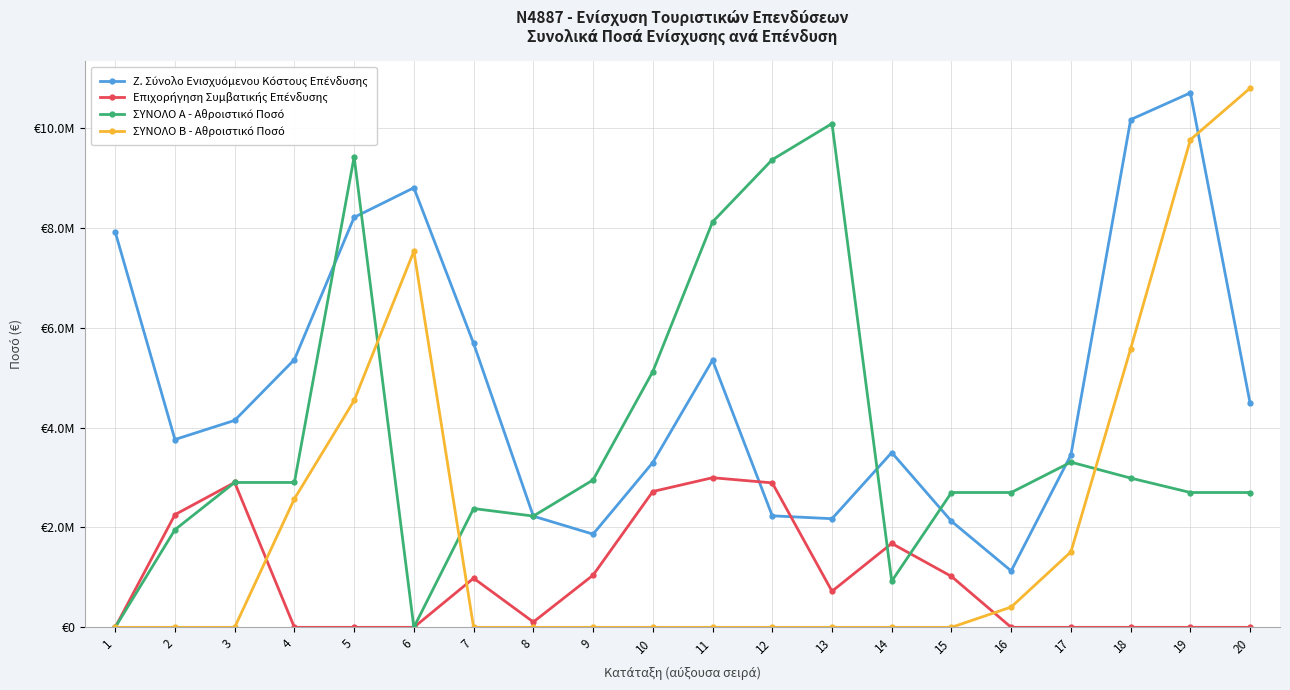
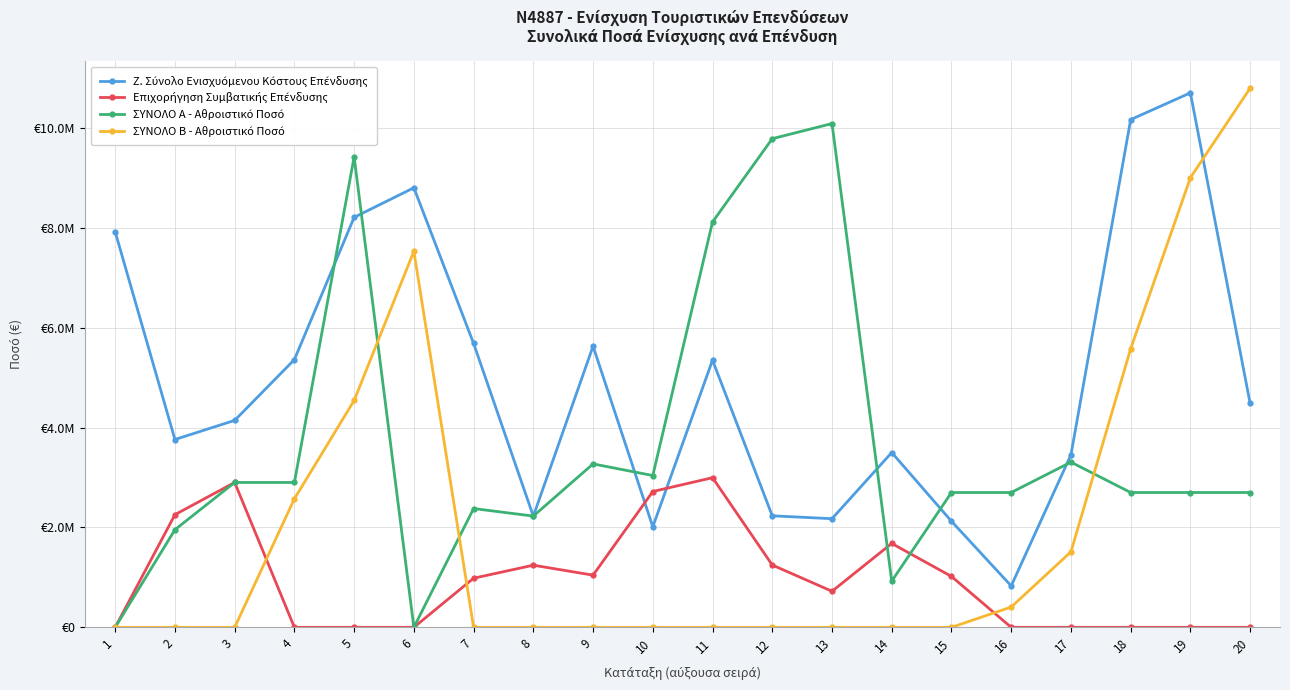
Επιχορήγηση Συμβατικής Επένδυσης, 8: €100000 -> €1200000
Ζ. Σύνολο Ενισχυόμενου Κόστους Επένδυσης, 9: €1900000 -> €5600000
ΣΥΝΟΛΟ Α - Αθροιστικό Ποσό, 9: €3000000 -> €3300000
Ζ. Σύνολο Ενισχυόμενου Κόστους Επένδυσης, 10: €3300000 -> €2000000
ΣΥΝΟΛΟ Α - Αθροιστικό Ποσό, 10: €5100000 -> €3000000
Επιχορήγηση Συμβατικής Επένδυσης, 12: €2900000 -> €1200000
ΣΥΝΟΛΟ Α - Αθροιστικό Ποσό, 12: €9400000 -> €9800000
Ζ. Σύνολο Ενισχυόμενου Κόστους Επένδυσης, 16: €1100000 -> €800000
ΣΥΝΟΛΟ Α - Αθροιστικό Ποσό, 18: €3000000 -> €2700000
ΣΥΝΟΛΟ Β - Αθροιστικό Ποσό, 19: €9800000 -> €9000000
